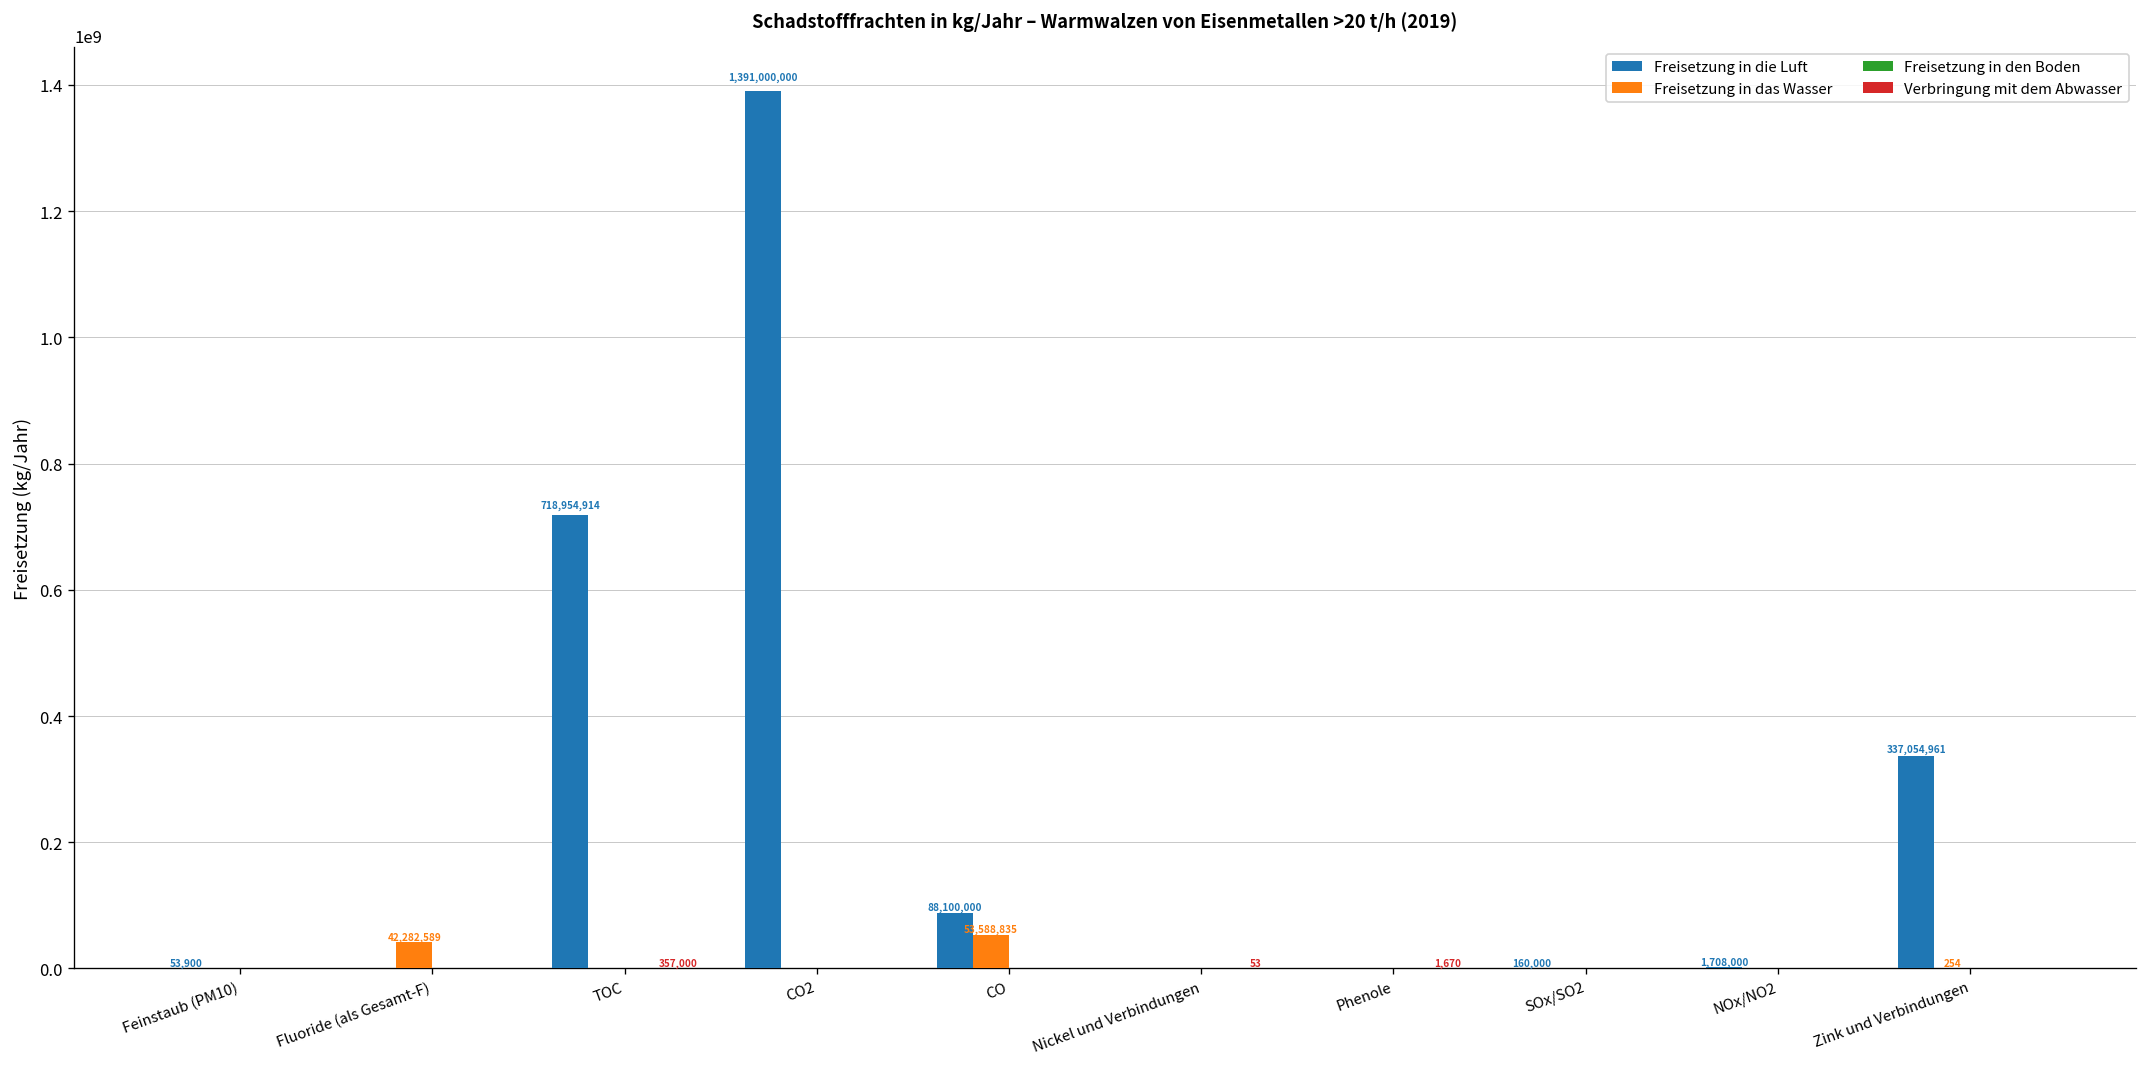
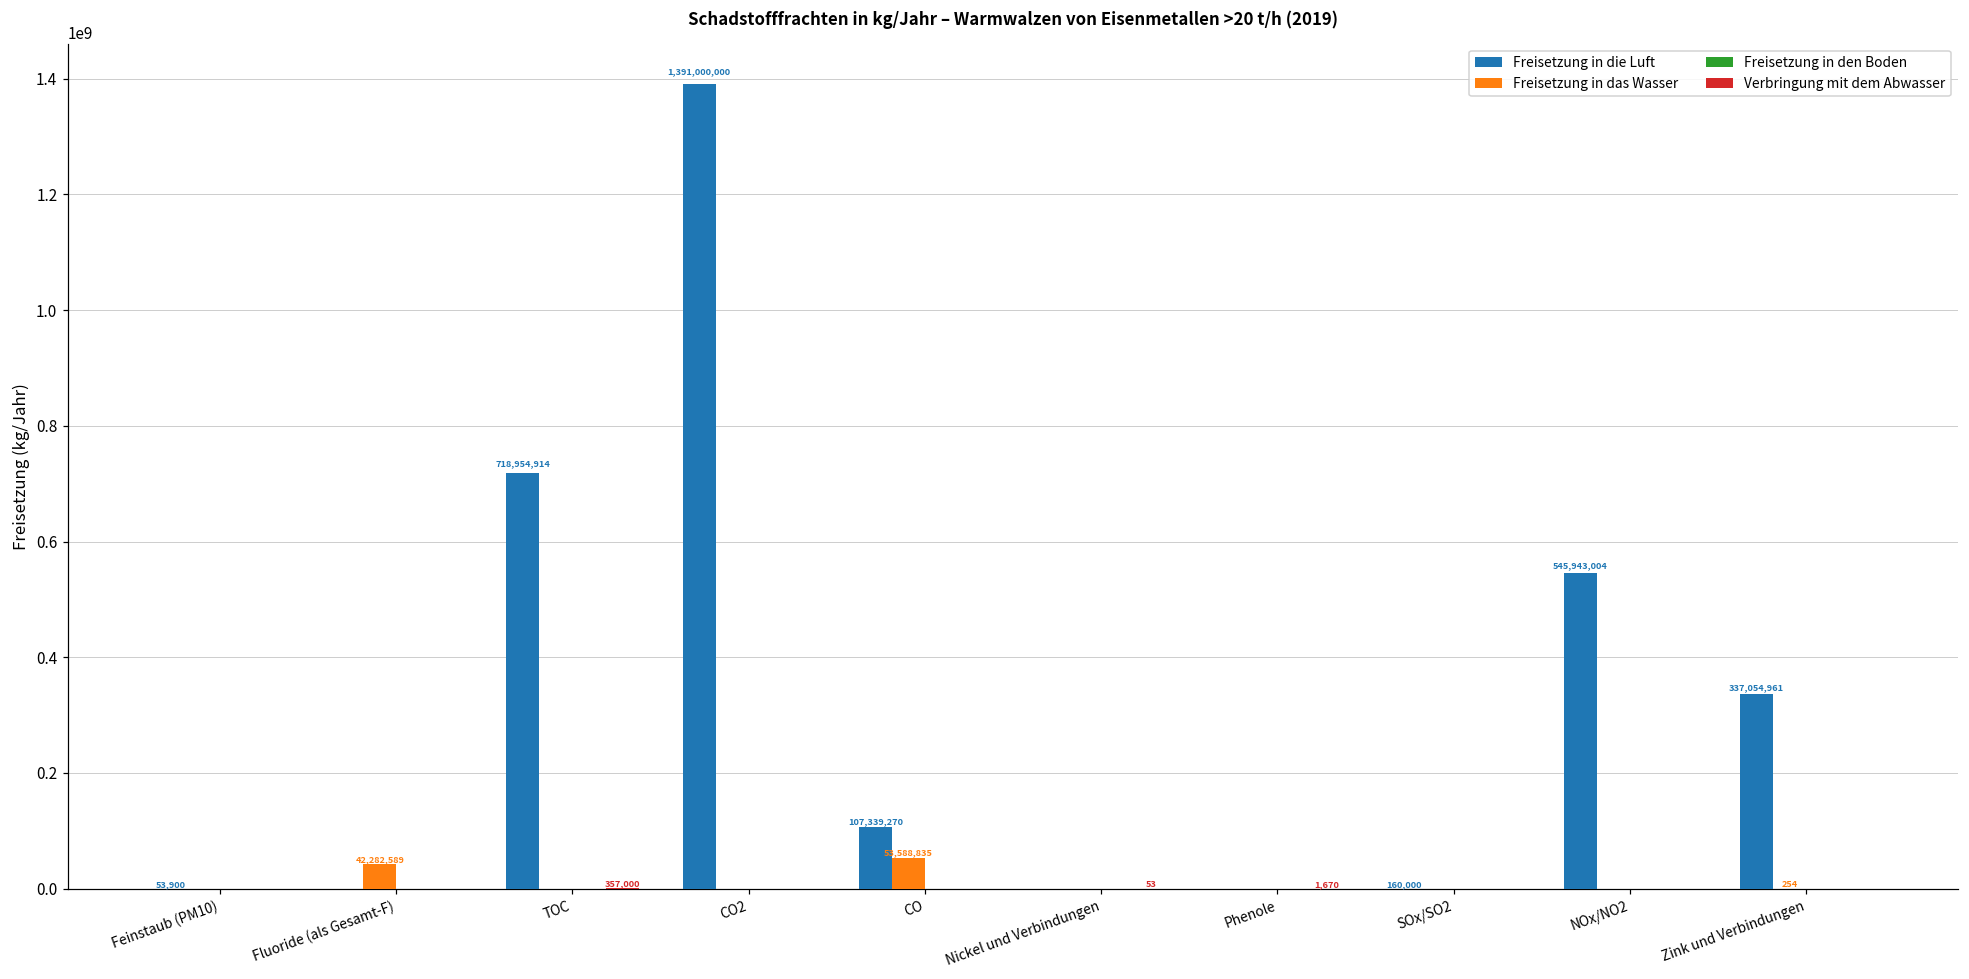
Freisetzung in die Luft, CO: 88,100,000 -> 107,339,270
Freisetzung in die Luft, NOx/NO2: 1,708,000 -> 545,943,004
